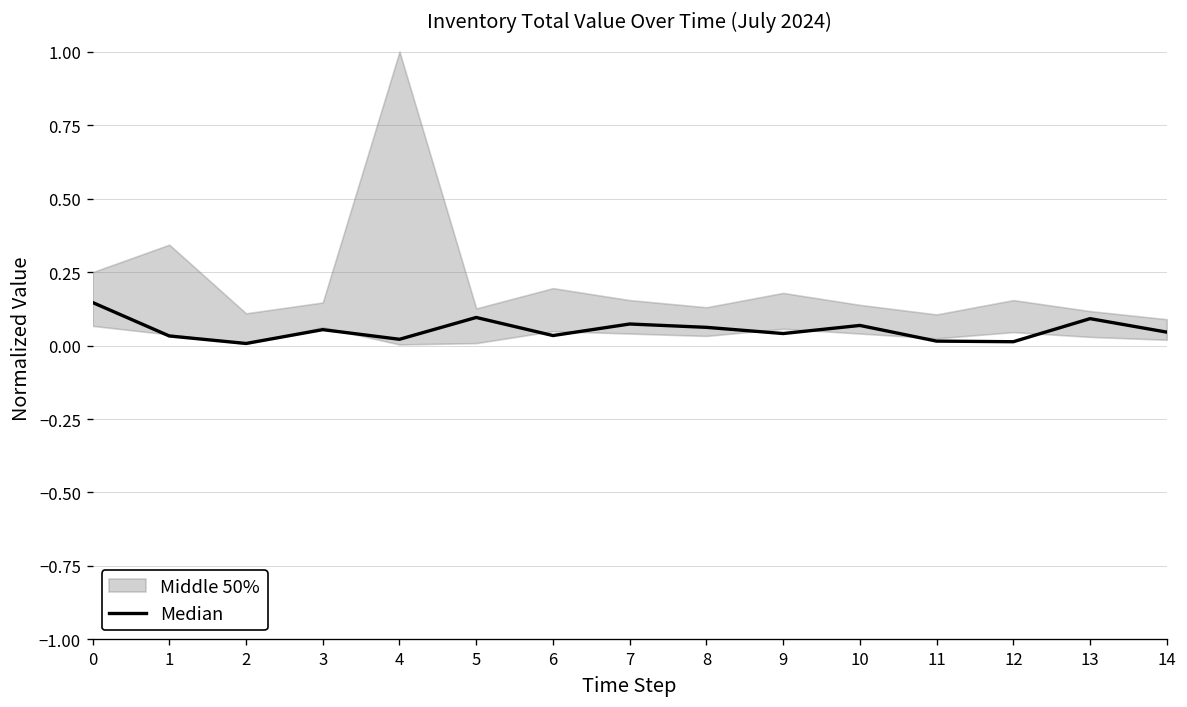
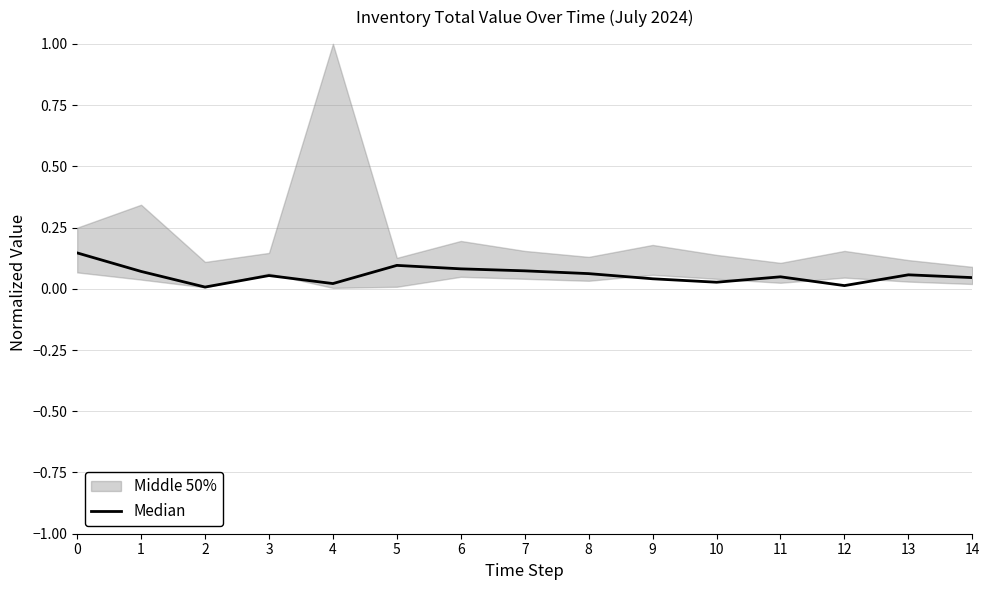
Median, 1: 0.03 -> 0.07
Median, 6: 0.03 -> 0.08
Median, 10: 0.07 -> 0.03
Median, 11: 0.01 -> 0.05
Median, 13: 0.09 -> 0.06
